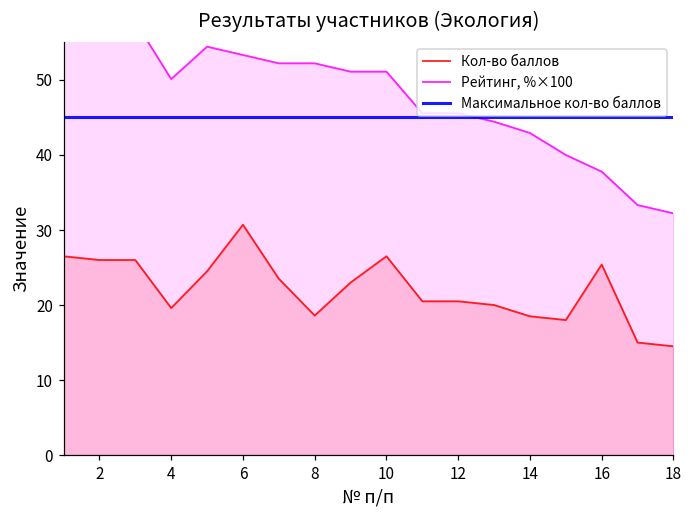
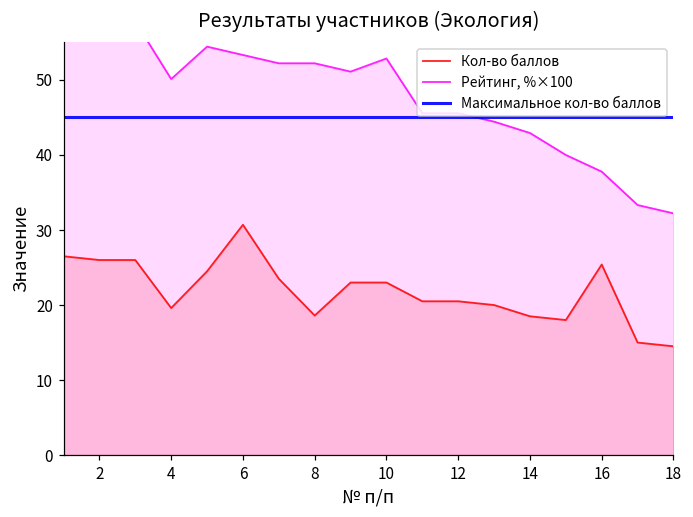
Кол-во баллов, 10: 27 -> 23
Рейтинг, %×100, 10: 51 -> 53
